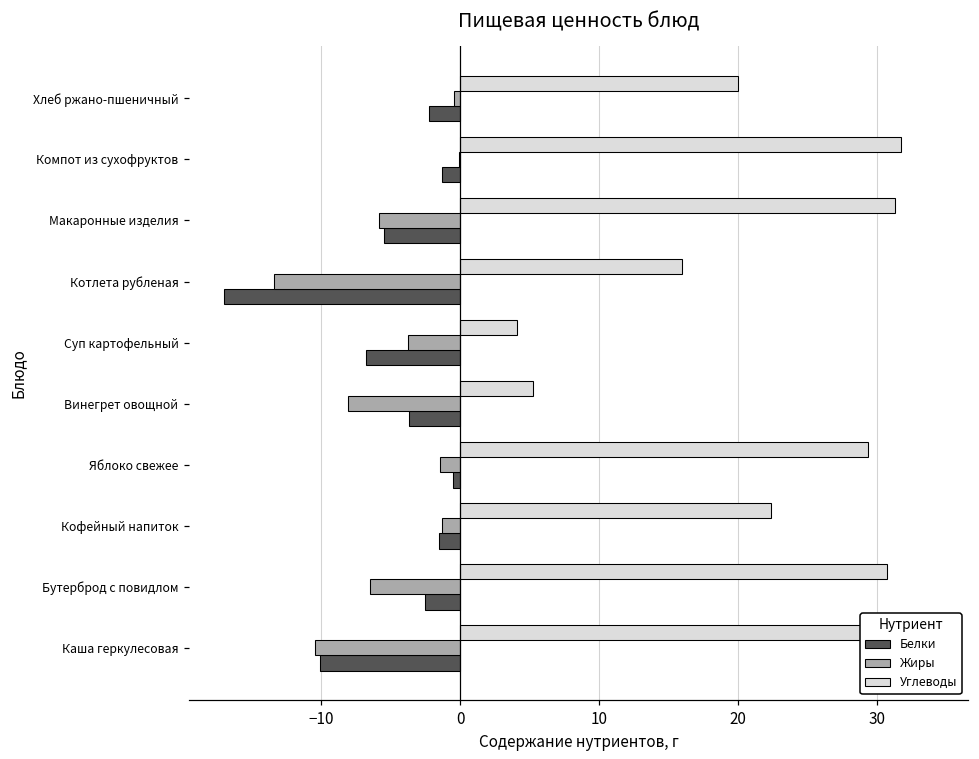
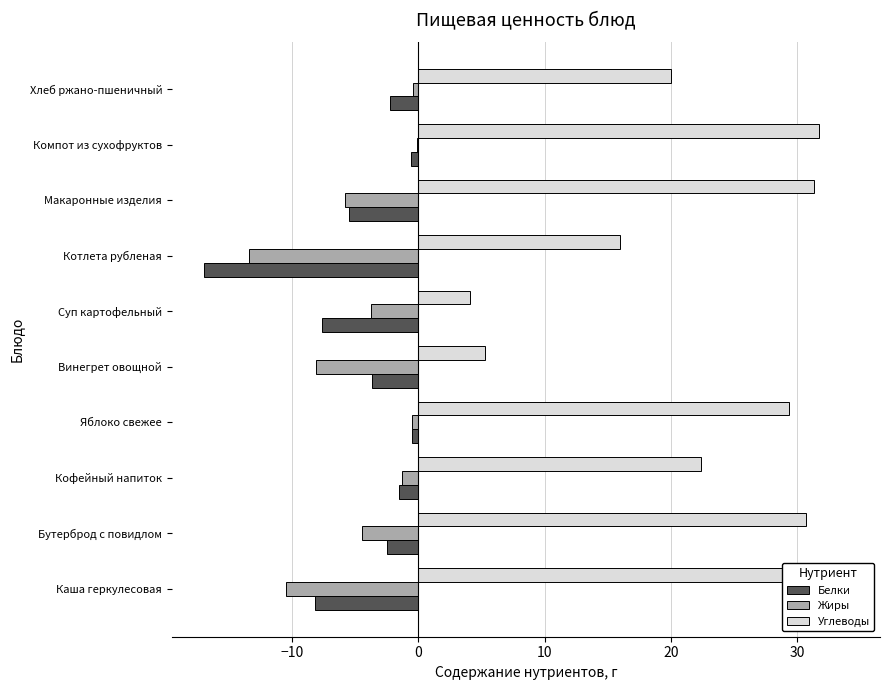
Белки, Компот из сухофруктов: -1.3 -> -0.6
Белки, Суп картофельный: -6.8 -> -7.6
Жиры, Яблоко свежее: -1.4 -> -0.5
Жиры, Бутерброд с повидлом: -6.4 -> -4.4
Белки, Каша геркулесовая: -10.1 -> -8.2
